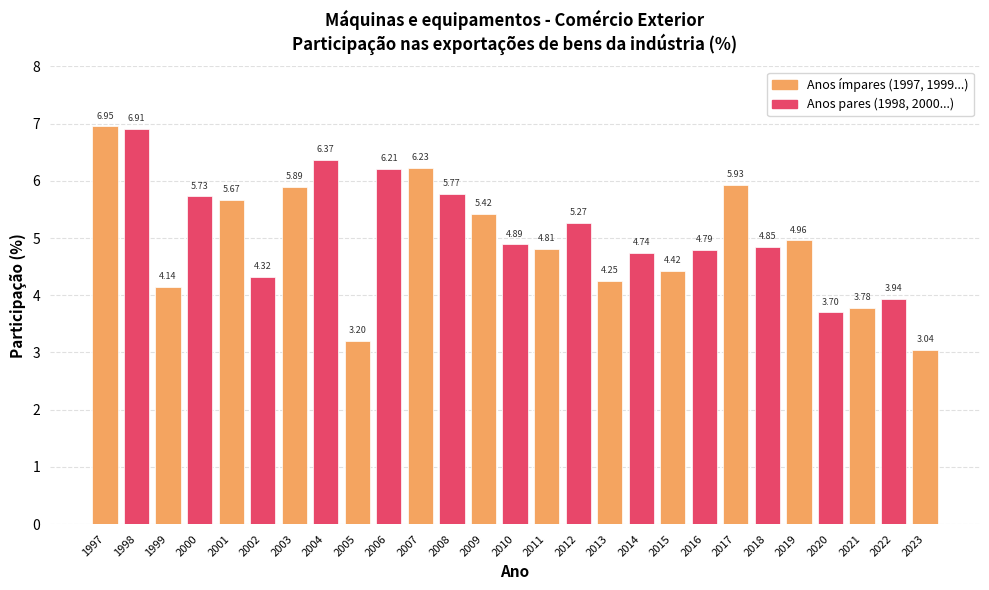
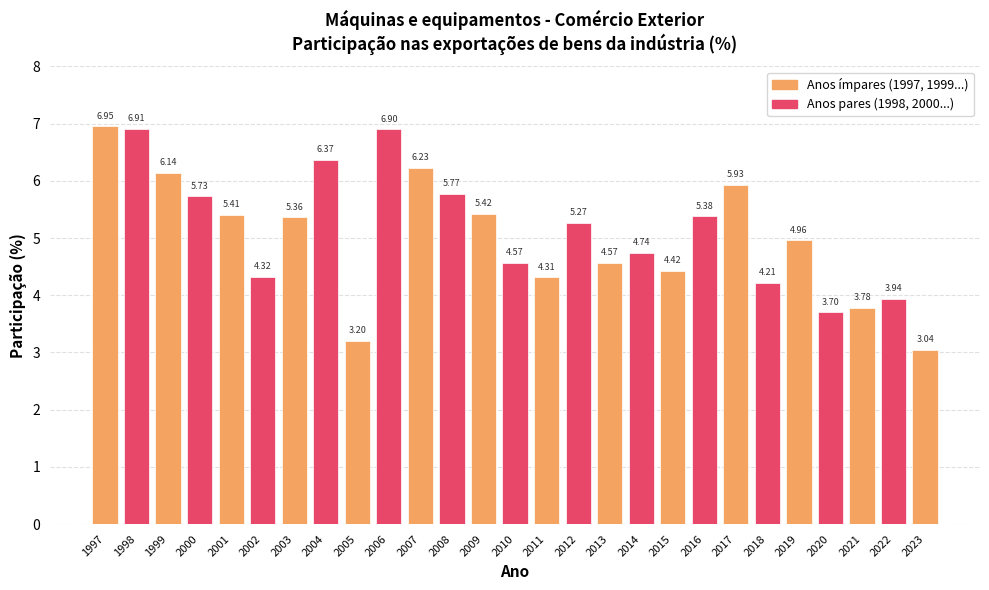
1999: 4.14 -> 6.14
2001: 5.67 -> 5.41
2003: 5.89 -> 5.36
2006: 6.21 -> 6.90
2010: 4.89 -> 4.57
2011: 4.81 -> 4.31
2013: 4.25 -> 4.57
2016: 4.79 -> 5.38
2018: 4.85 -> 4.21
